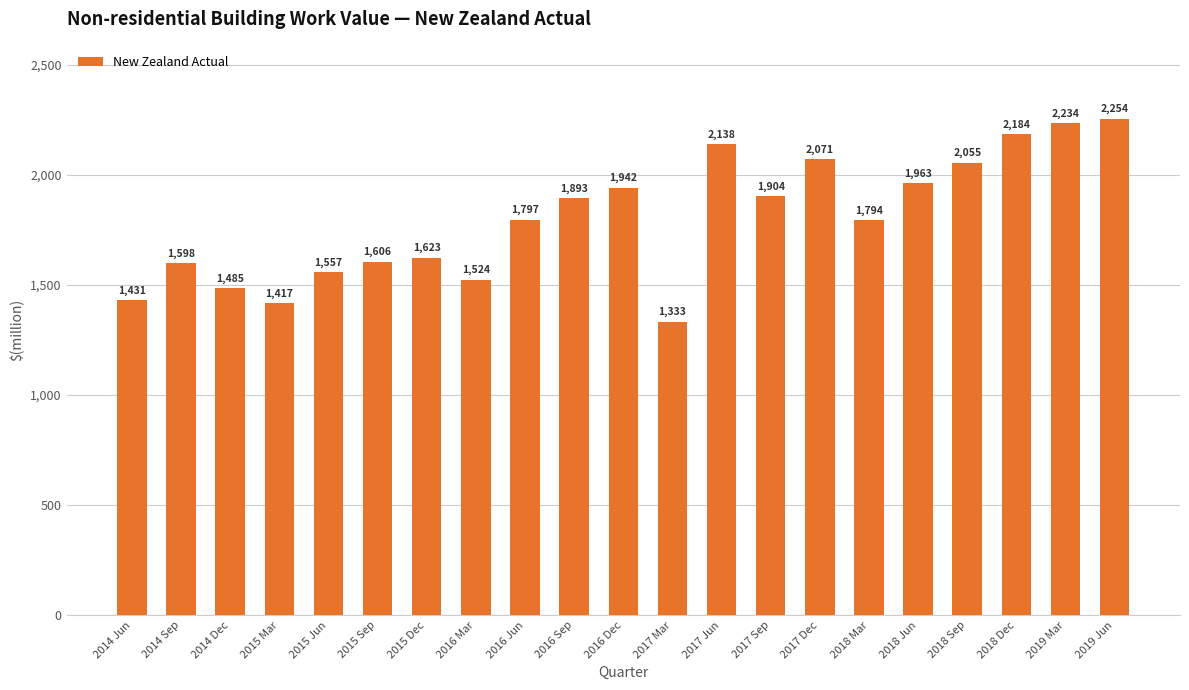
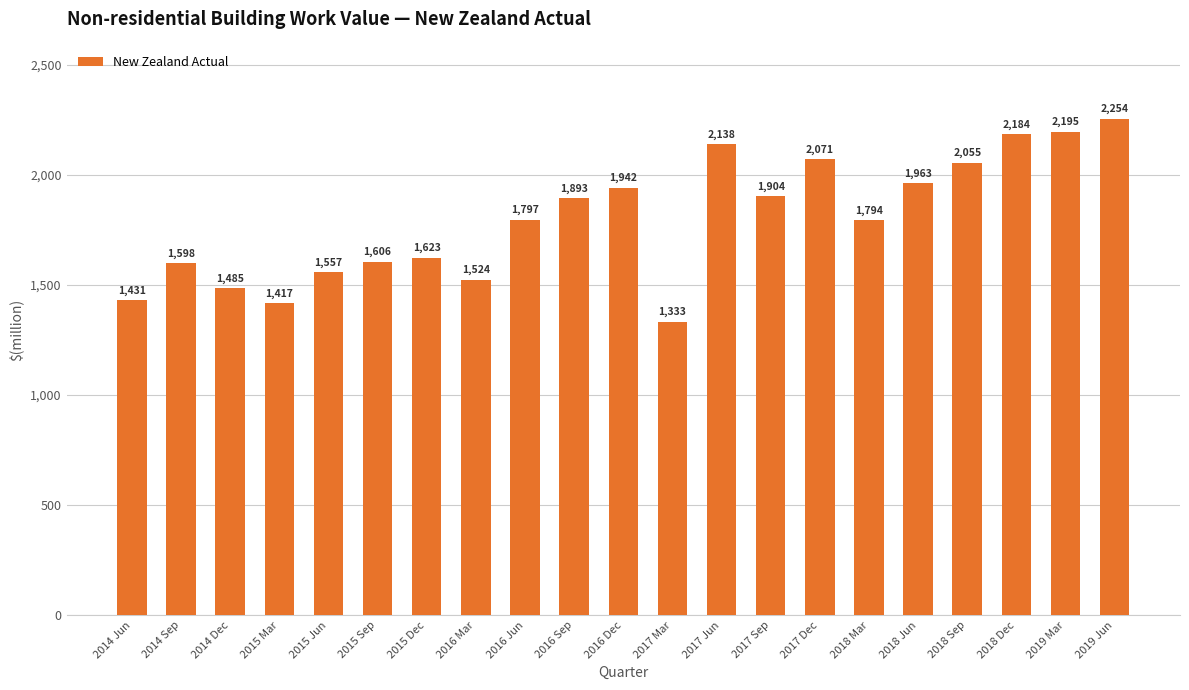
2019 Mar: 2,234 -> 2,195
